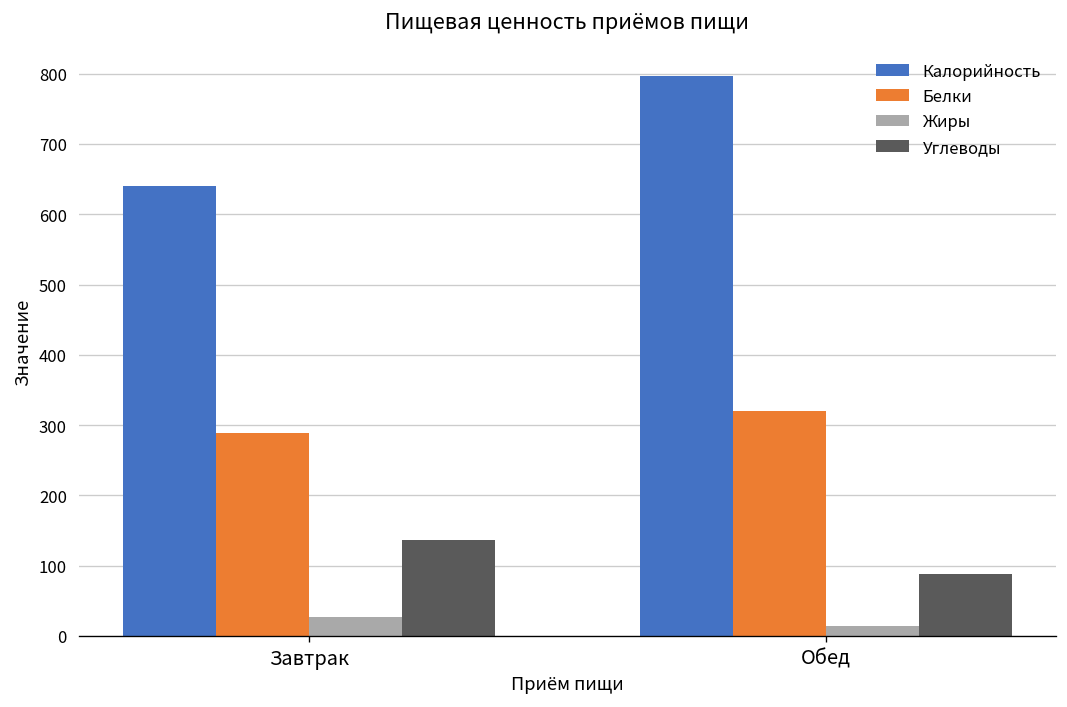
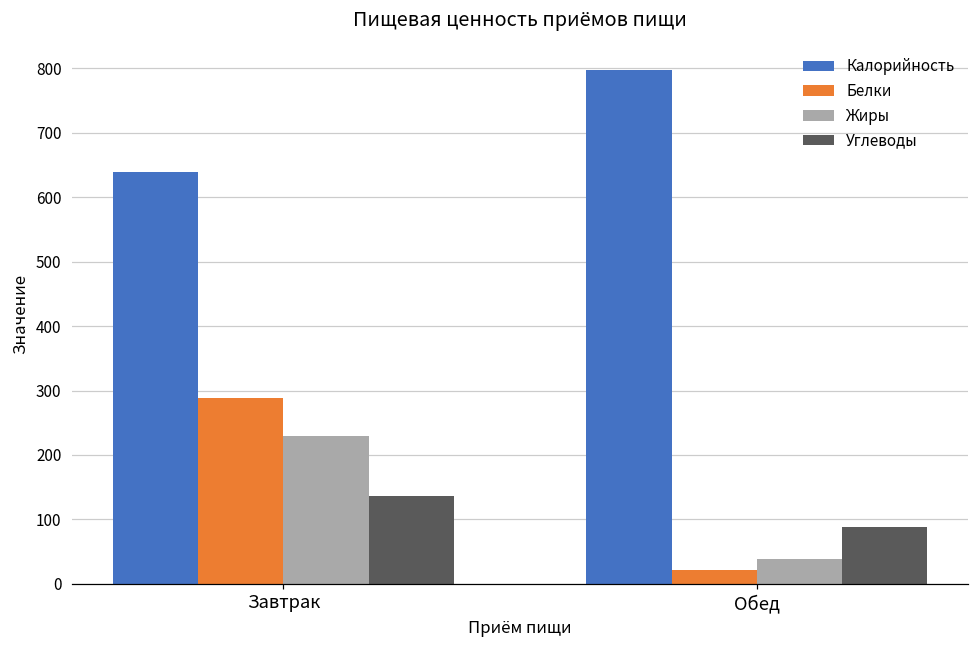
Жиры, Завтрак: 30 -> 230
Белки, Обед: 320 -> 20
Жиры, Обед: 10 -> 40
